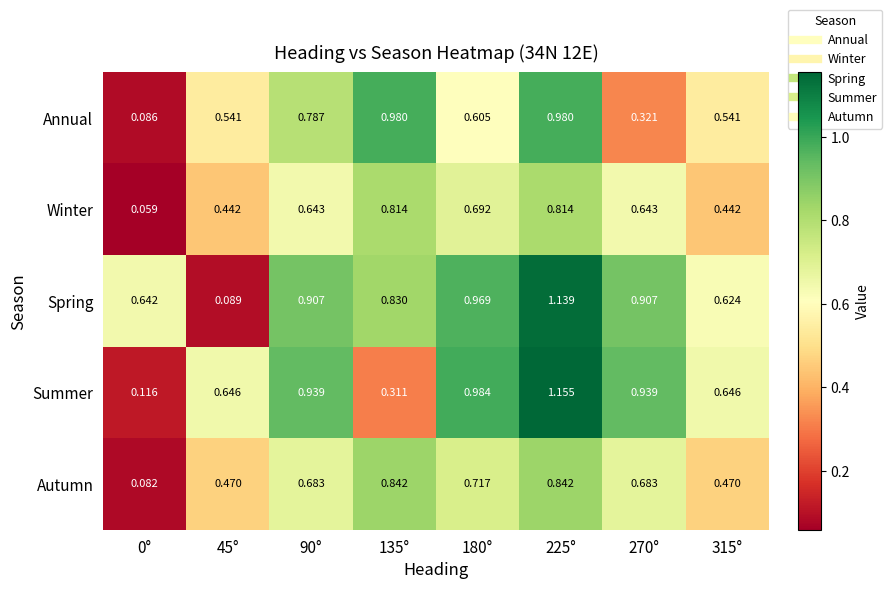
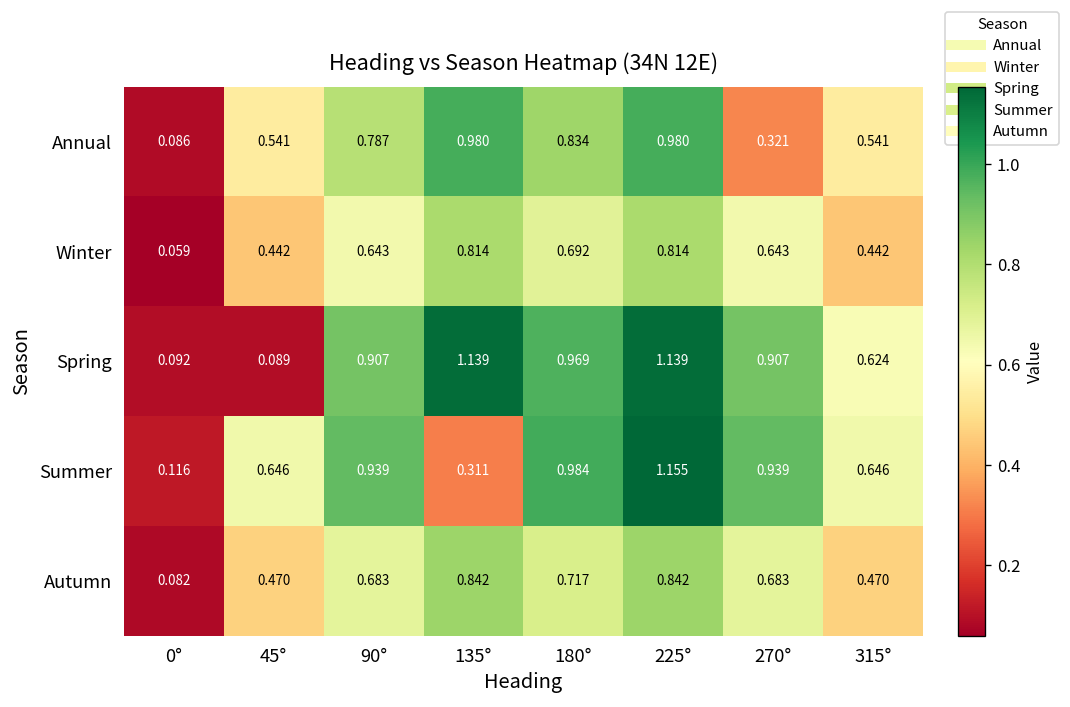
Annual, 180°: 0.605 -> 0.834
Spring, 0°: 0.642 -> 0.092
Spring, 135°: 0.830 -> 1.139
